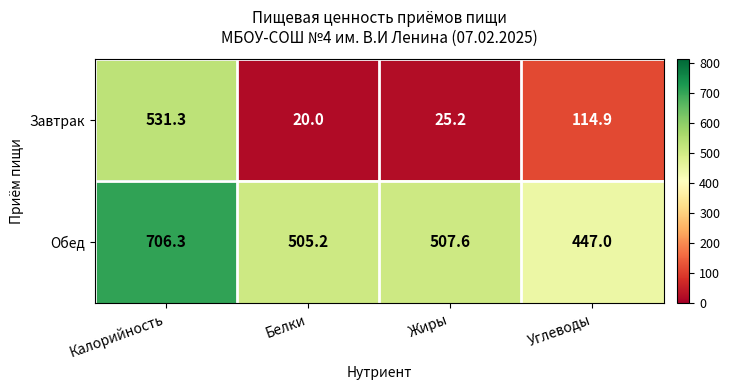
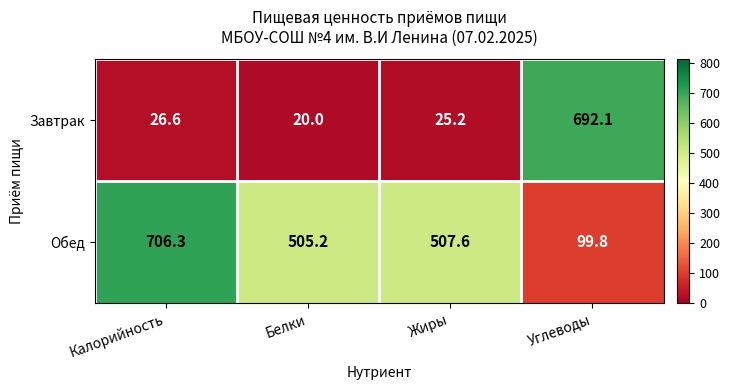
Завтрак, Калорийность: 531.3 -> 26.6
Завтрак, Углеводы: 114.9 -> 692.1
Обед, Углеводы: 447.0 -> 99.8
